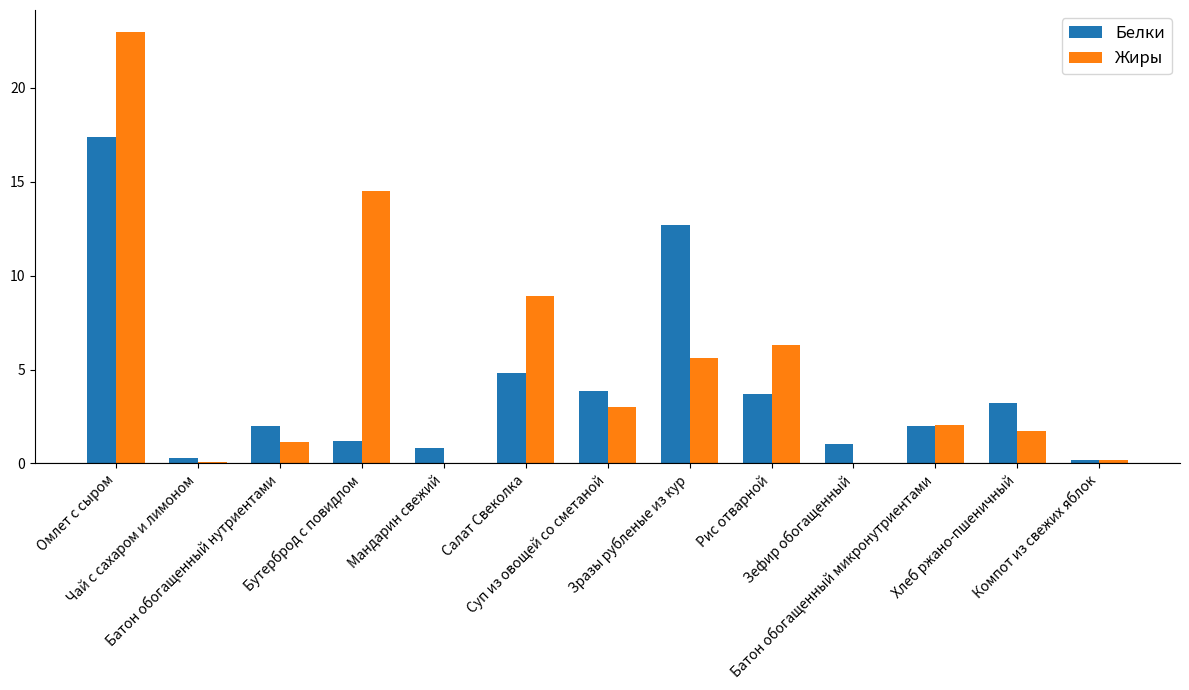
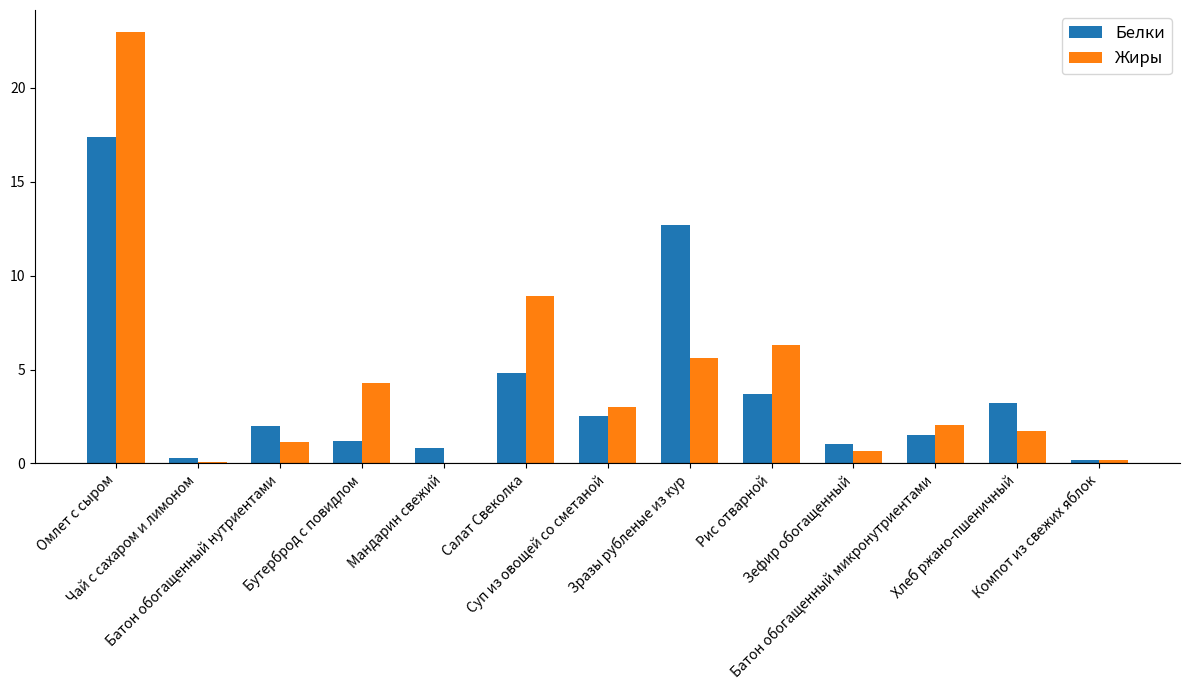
Жиры, Бутерброд с повидлом: 14.5 -> 4.3
Белки, Суп из овощей со сметаной: 3.9 -> 2.6
Жиры, Зефир обогащенный: 0.0 -> 0.7
Белки, Батон обогащенный микронутриентами: 2.0 -> 1.5
